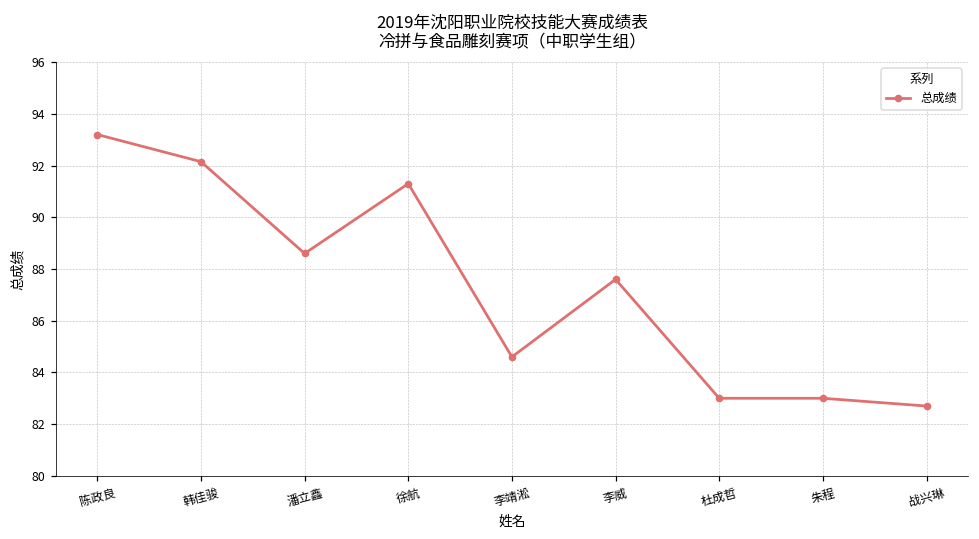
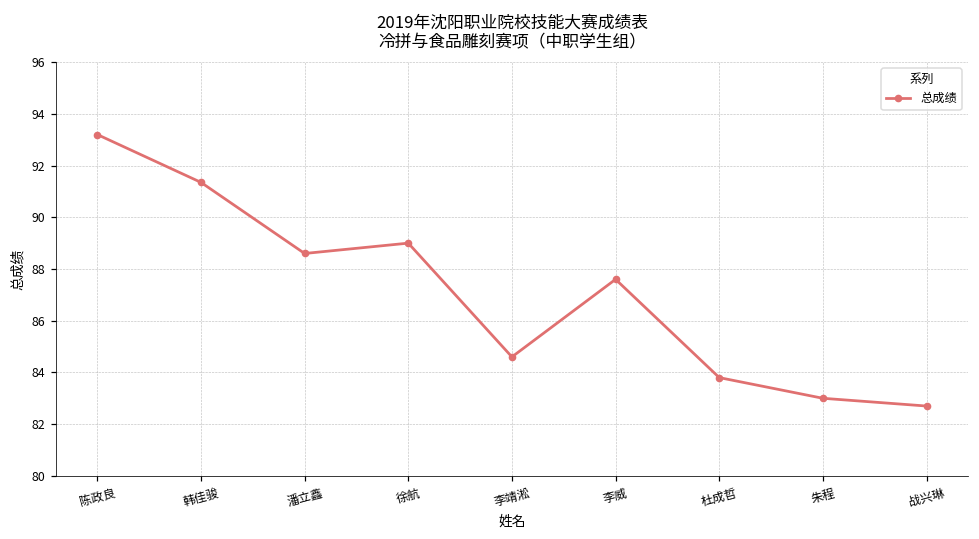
韩佳骏: 92.2 -> 91.4
徐航: 91.3 -> 89.0
杜成哲: 83.0 -> 83.8
